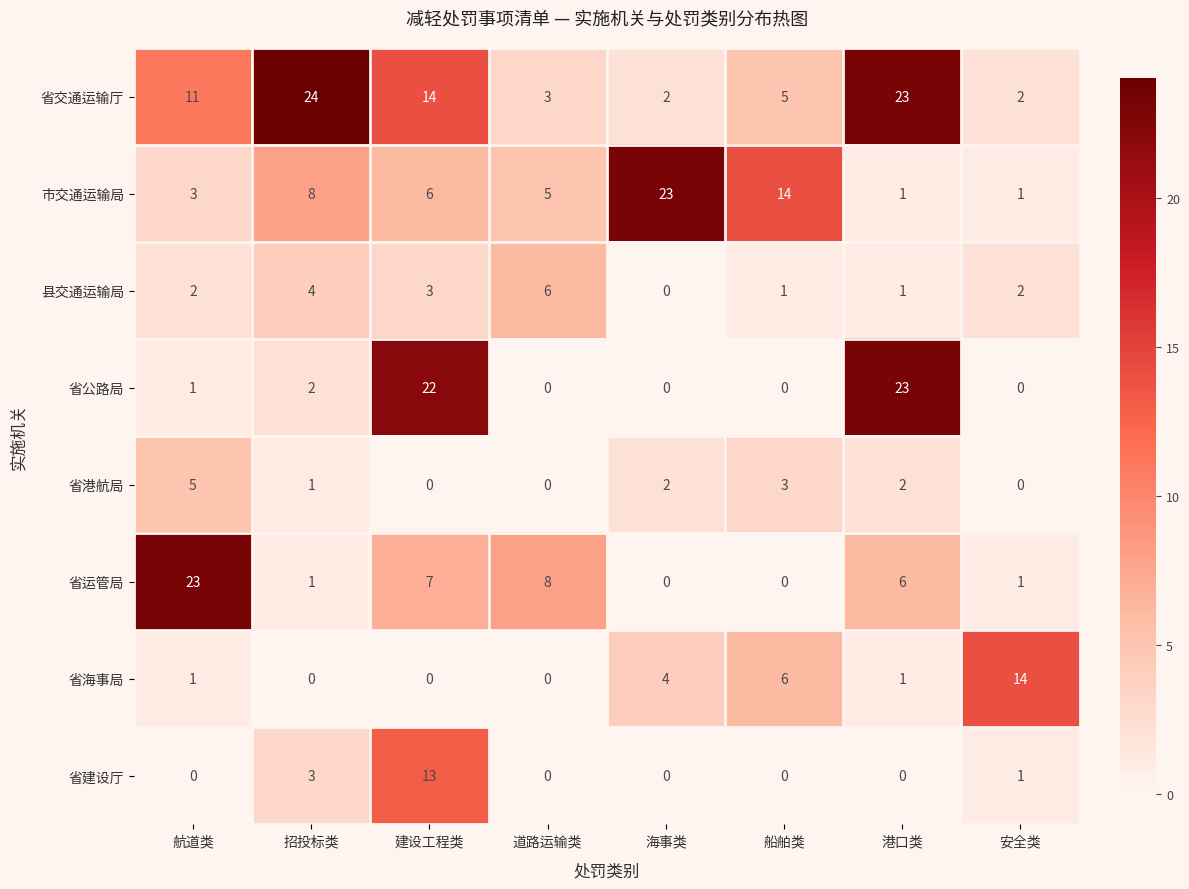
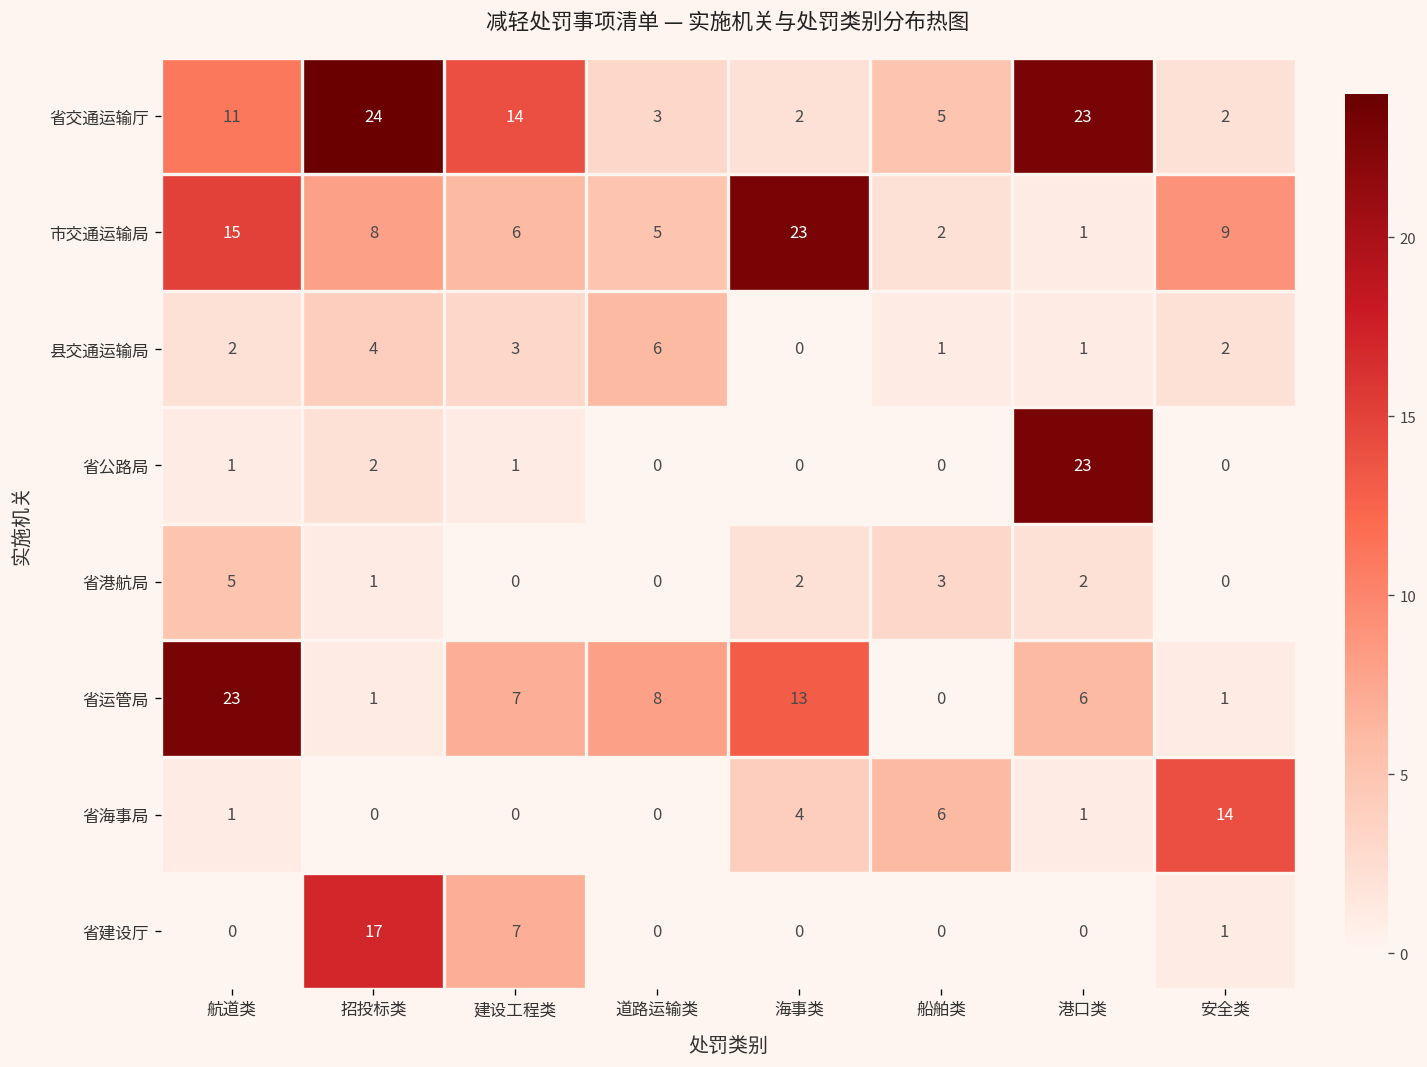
市交通运输局, 航道类: 3 -> 15
市交通运输局, 船舶类: 14 -> 2
市交通运输局, 安全类: 1 -> 9
省公路局, 建设工程类: 22 -> 1
省运管局, 海事类: 0 -> 13
省建设厅, 招投标类: 3 -> 17
省建设厅, 建设工程类: 13 -> 7
